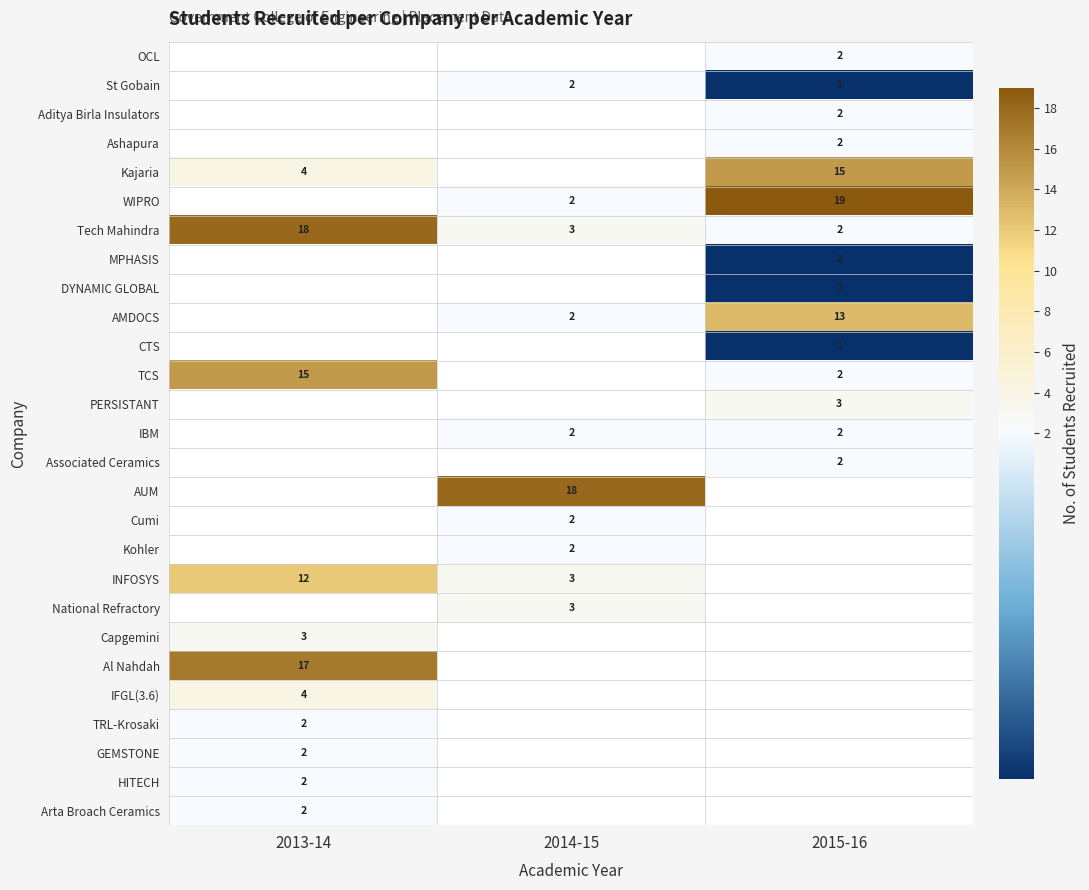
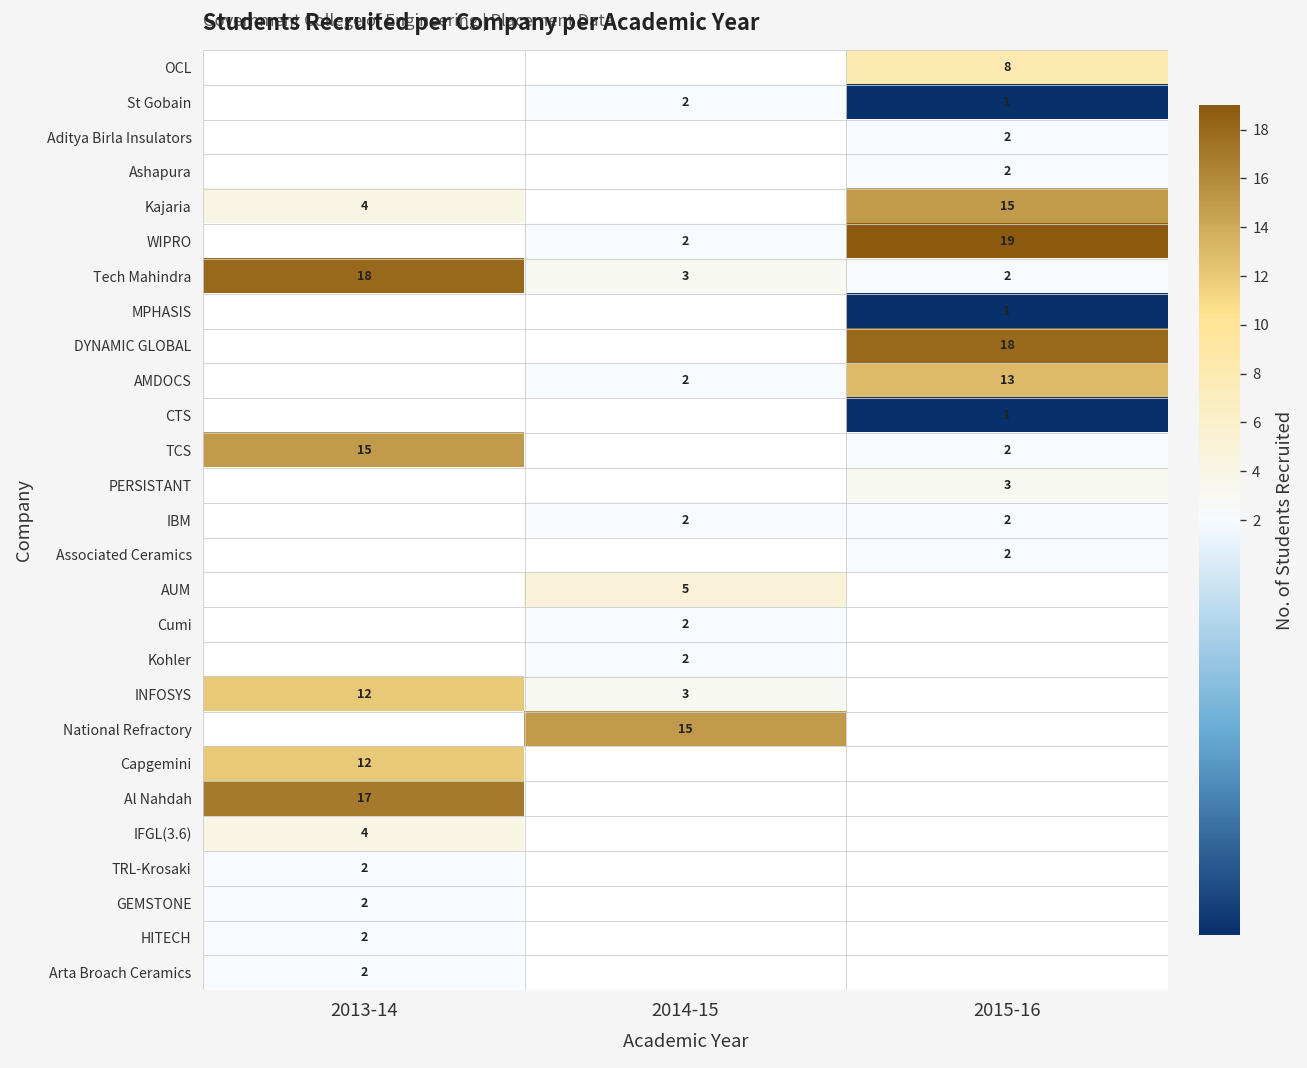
OCL, 2015-16: 2 -> 8
DYNAMIC GLOBAL, 2015-16: 1 -> 18
AUM, 2014-15: 18 -> 5
National Refractory, 2014-15: 3 -> 15
Capgemini, 2013-14: 3 -> 12
